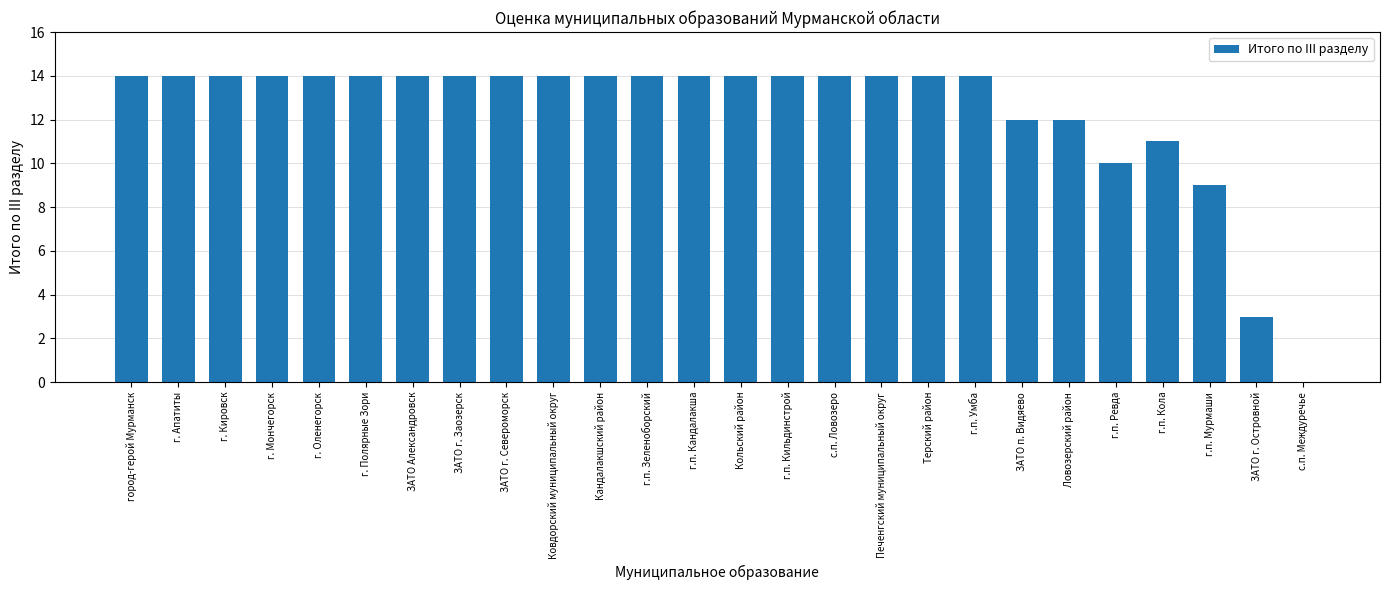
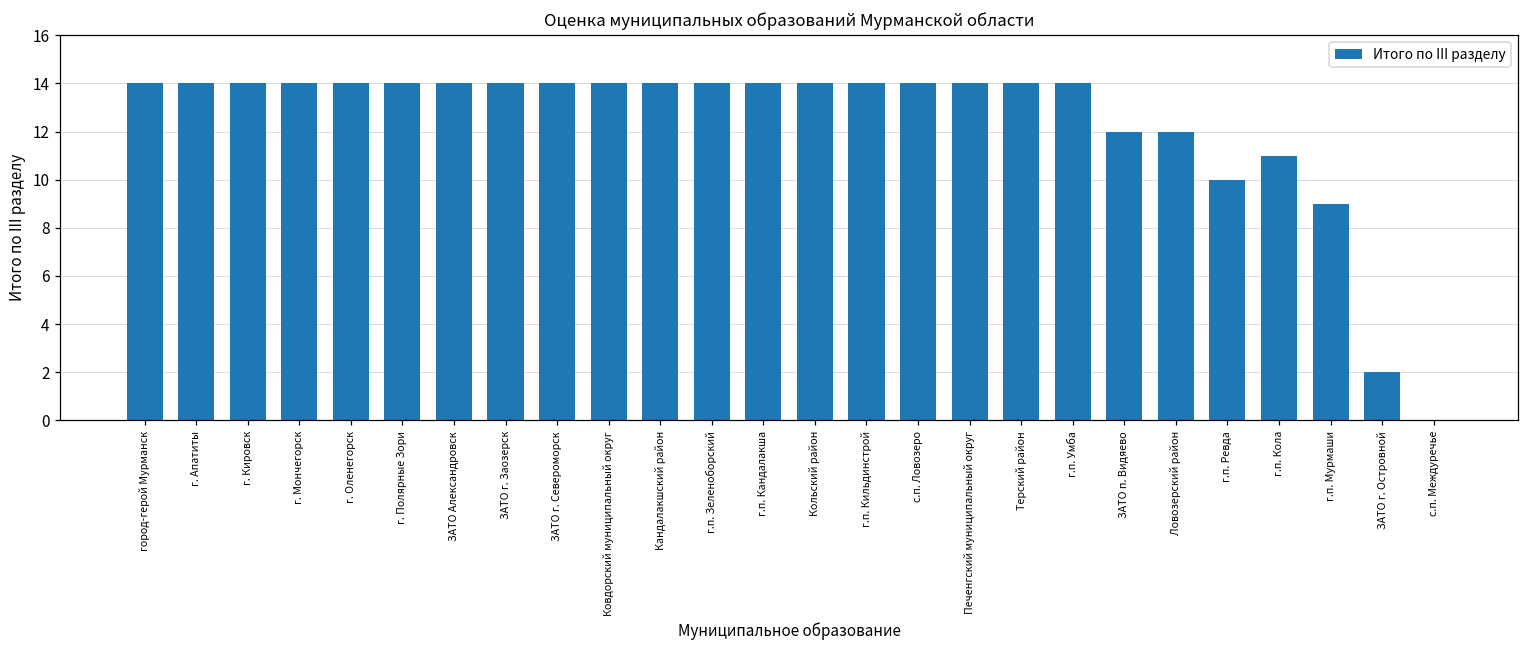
ЗАТО г. Островной: 3 -> 2
